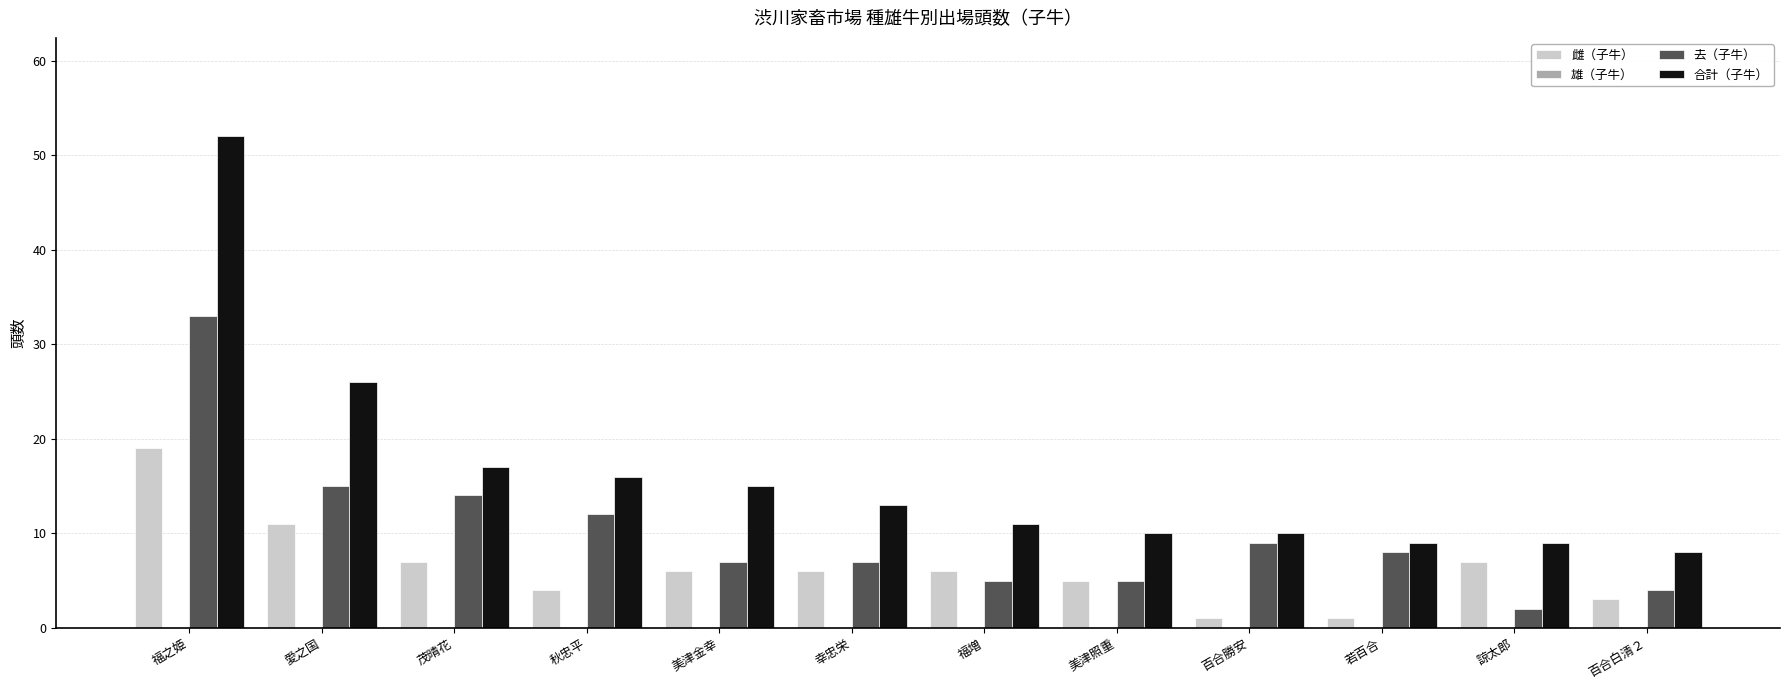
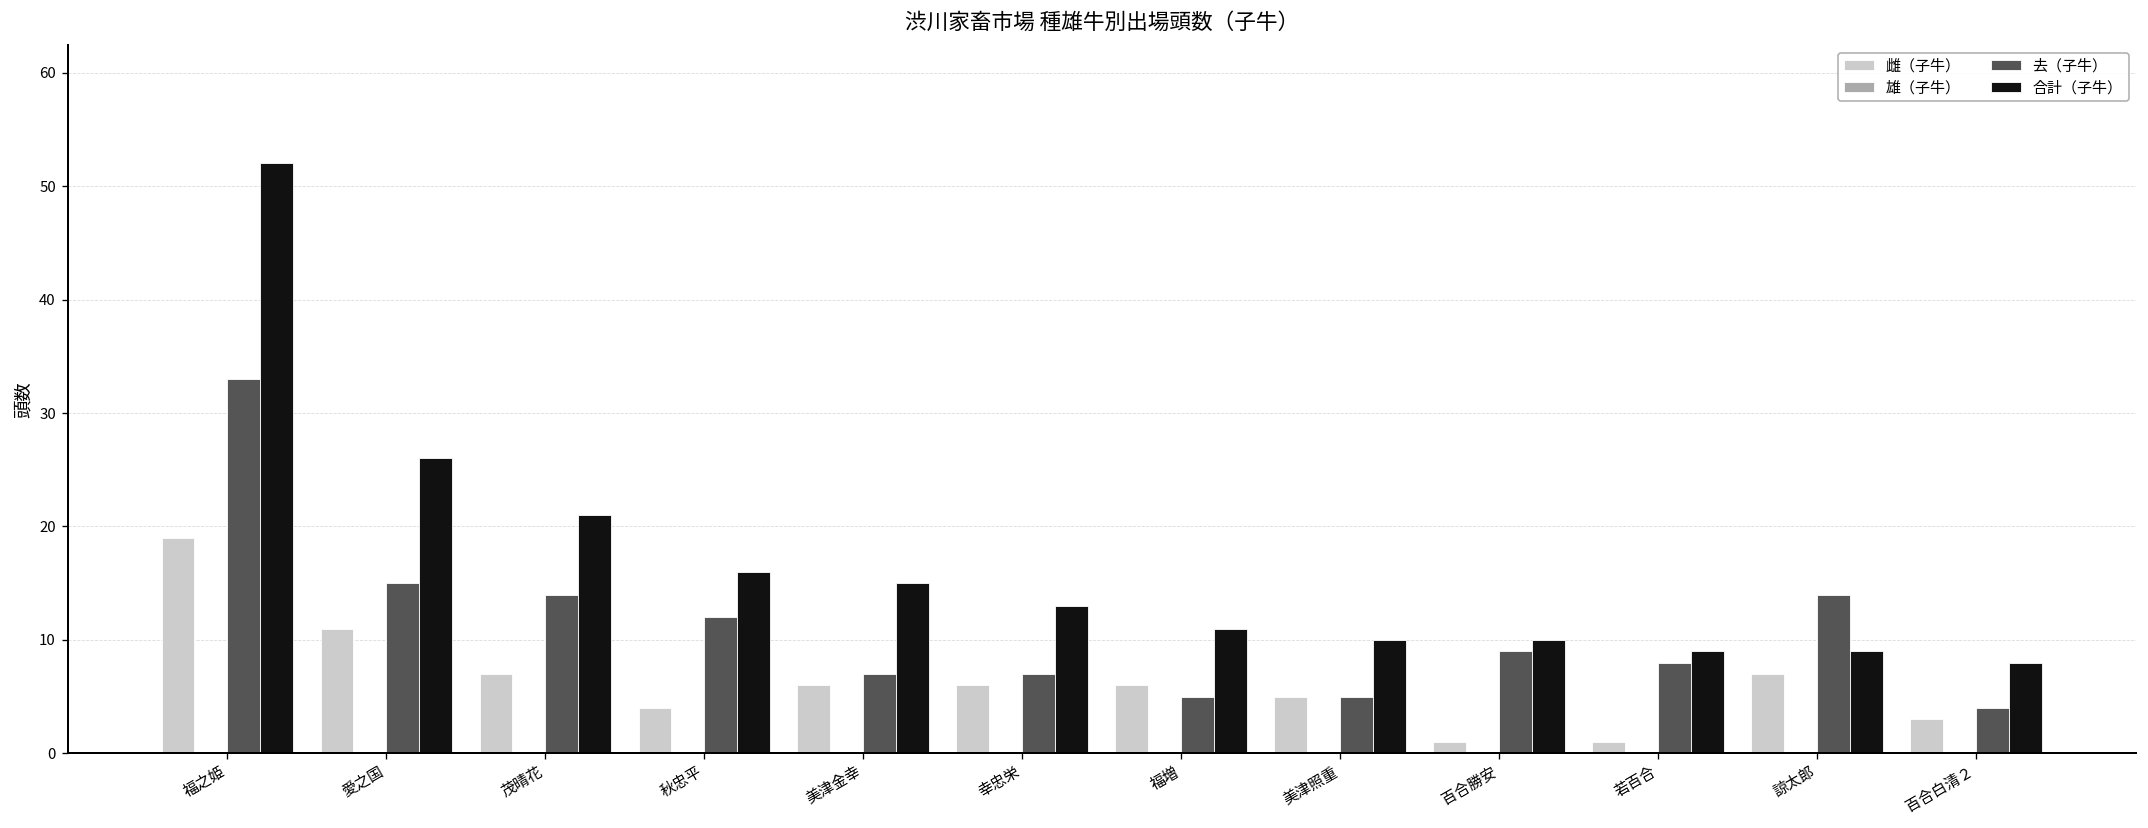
合計（子牛）, 茂晴花: 17 -> 21
去（子牛）, 諒太郎: 2 -> 14
